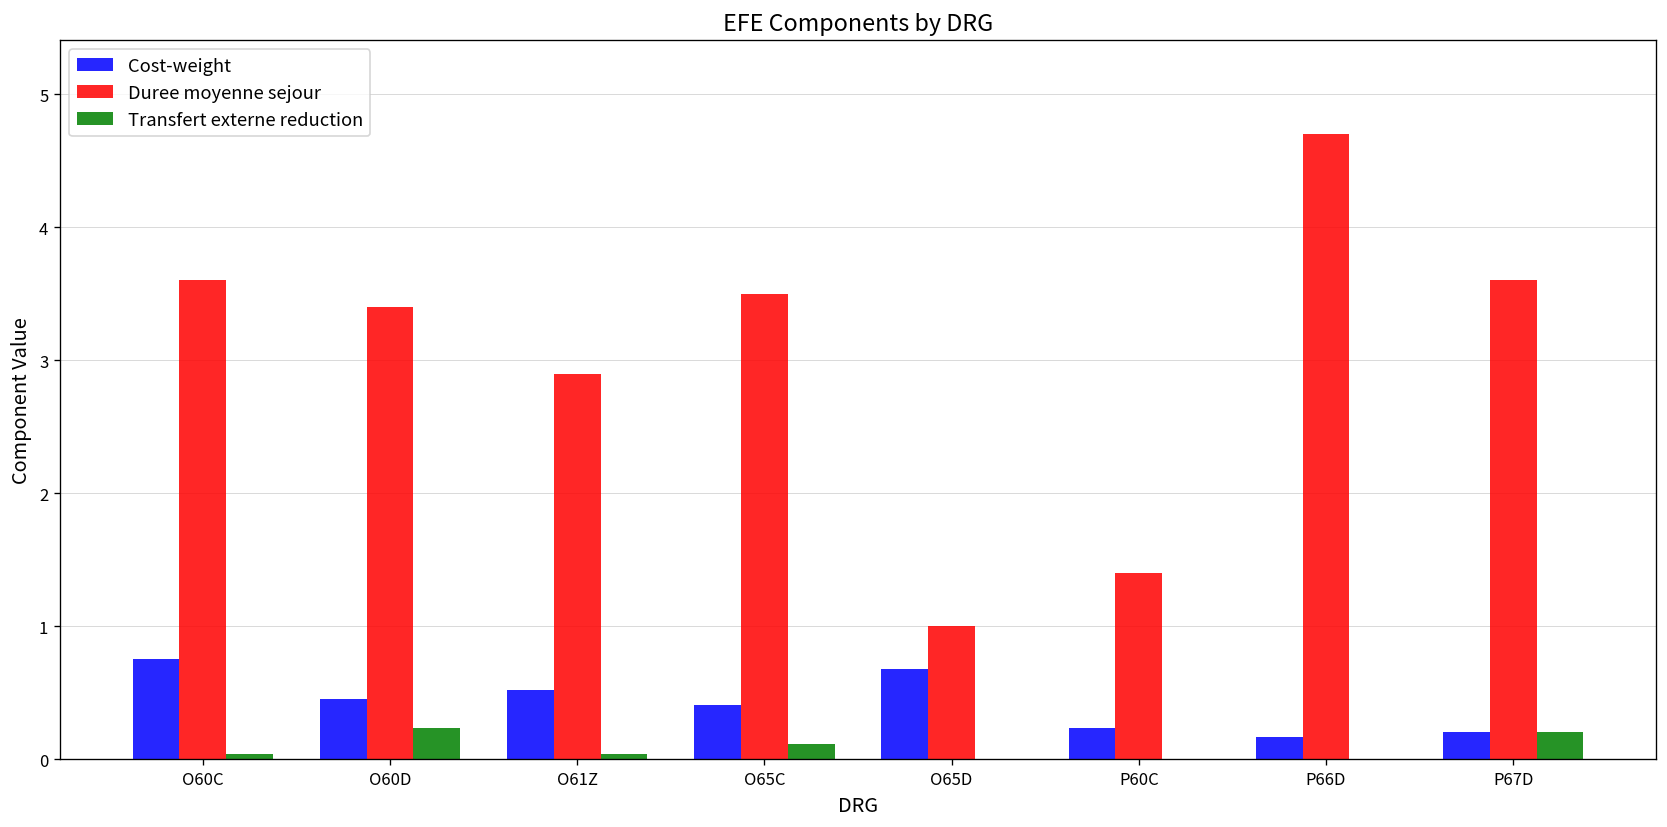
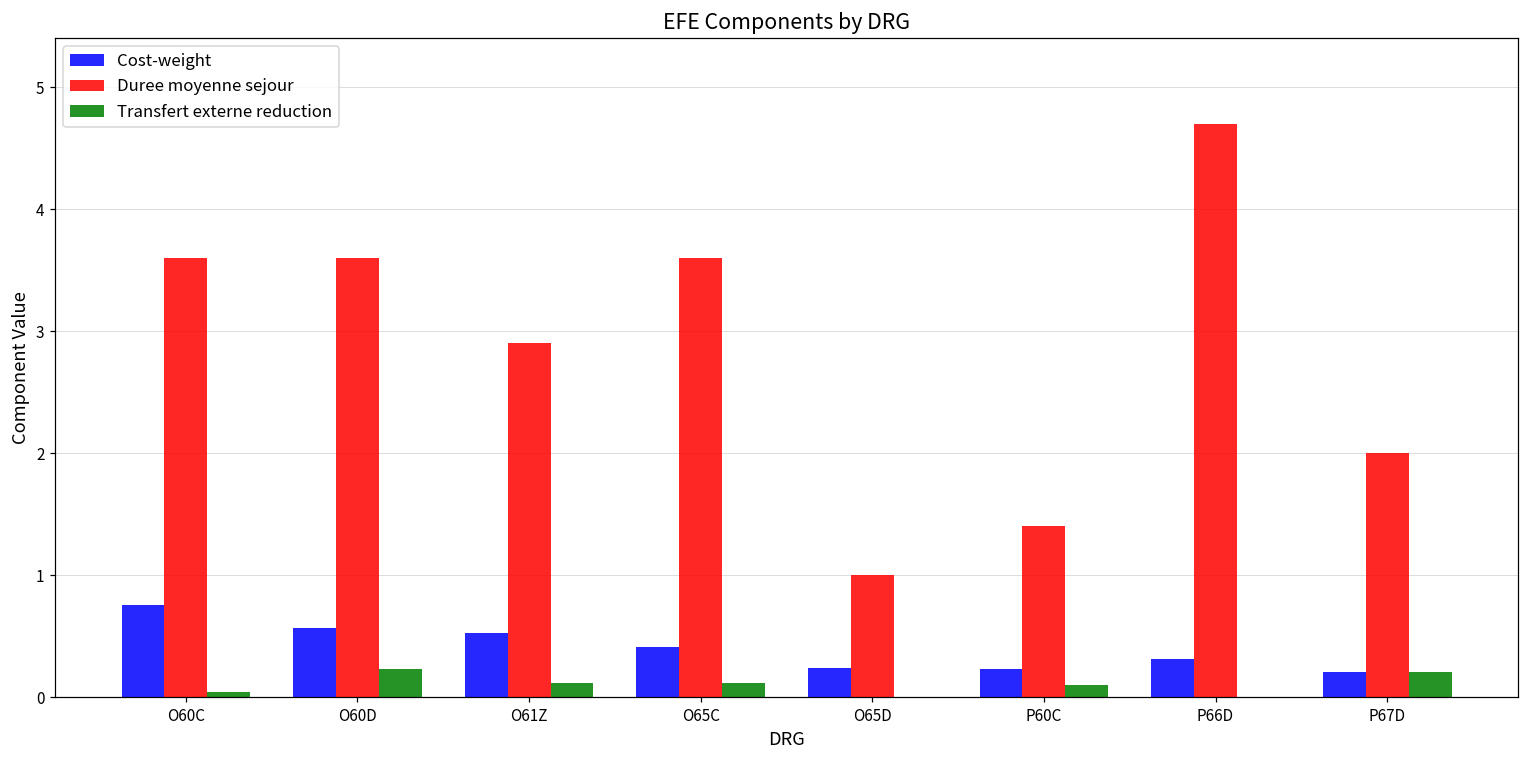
Cost-weight, O60D: 0.46 -> 0.56
Duree moyenne sejour, O60D: 3.4 -> 3.6
Transfert externe reduction, O61Z: 0.04 -> 0.11
Duree moyenne sejour, O65C: 3.5 -> 3.6
Cost-weight, O65D: 0.68 -> 0.24
Transfert externe reduction, P60C: 0.0 -> 0.1
Cost-weight, P66D: 0.17 -> 0.31
Duree moyenne sejour, P67D: 3.6 -> 2.0
